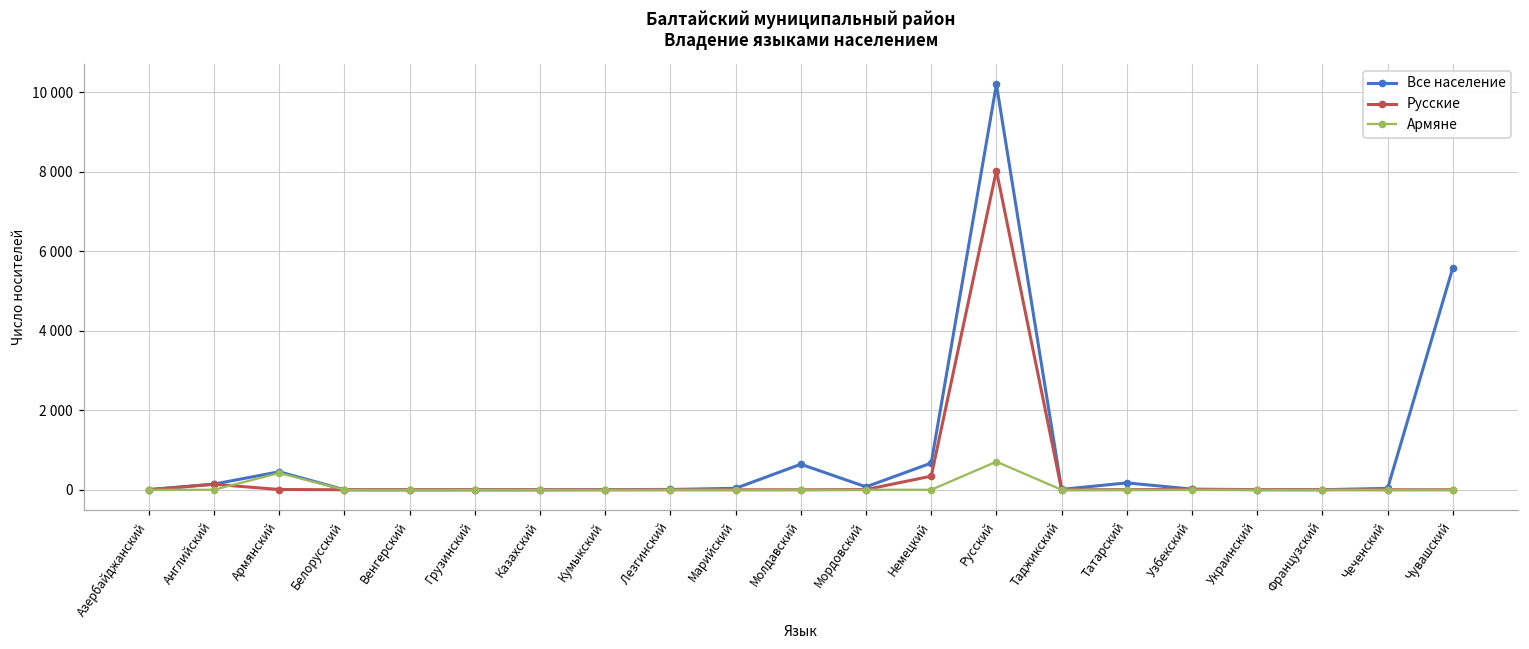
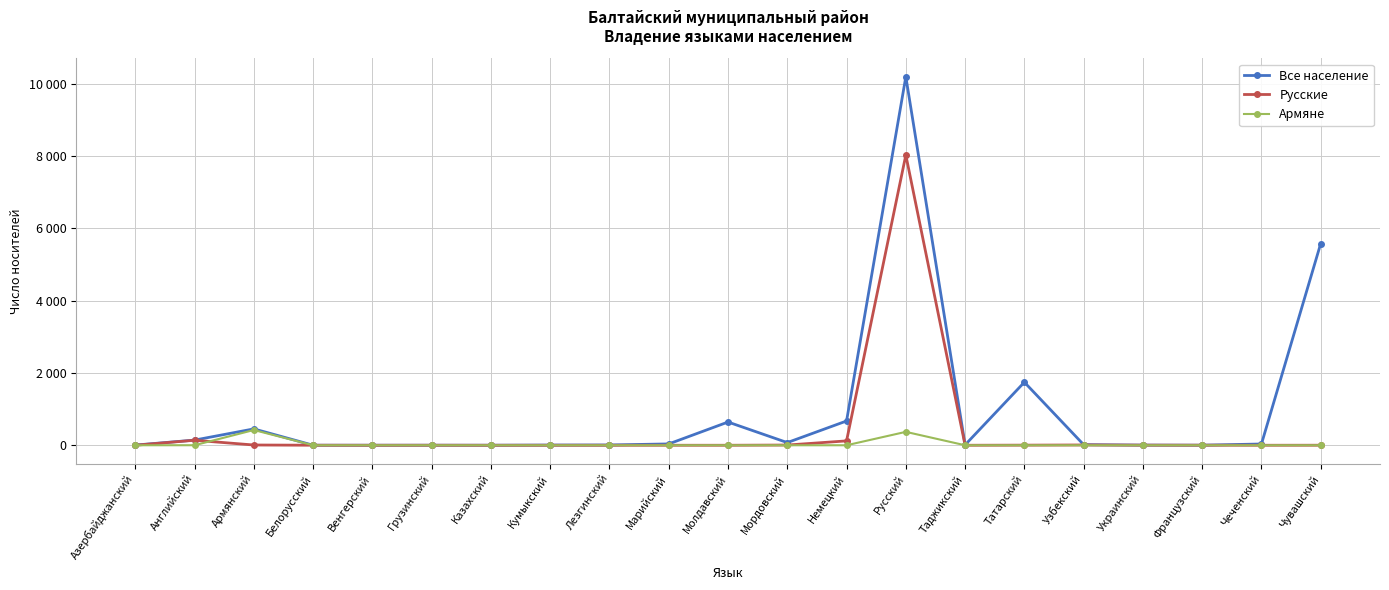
Русские, Немецкий: 300 -> 100
Армяне, Русский: 700 -> 400
Все население, Татарский: 200 -> 1700
